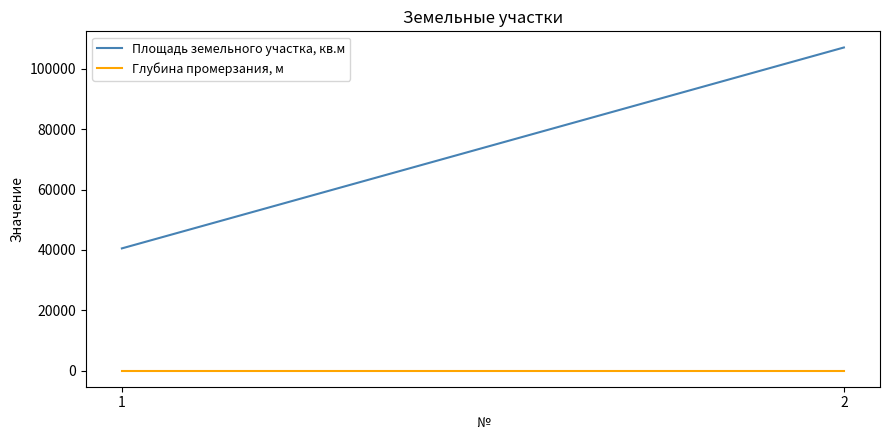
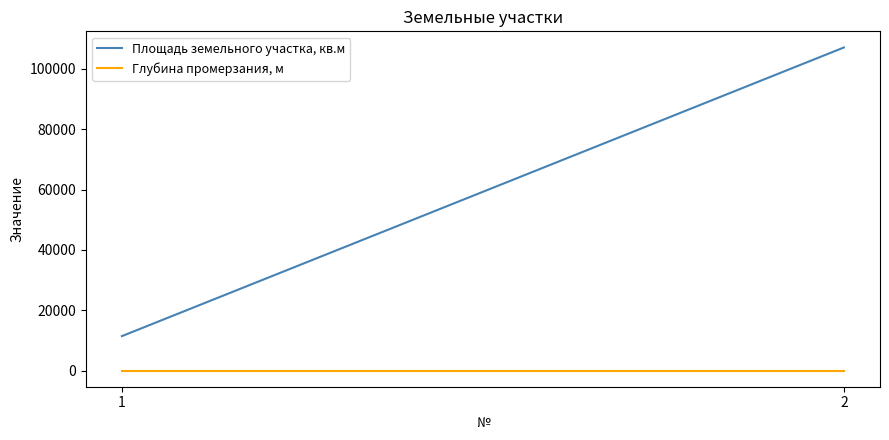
Площадь земельного участка, кв.м, 1: 41000 -> 11000
